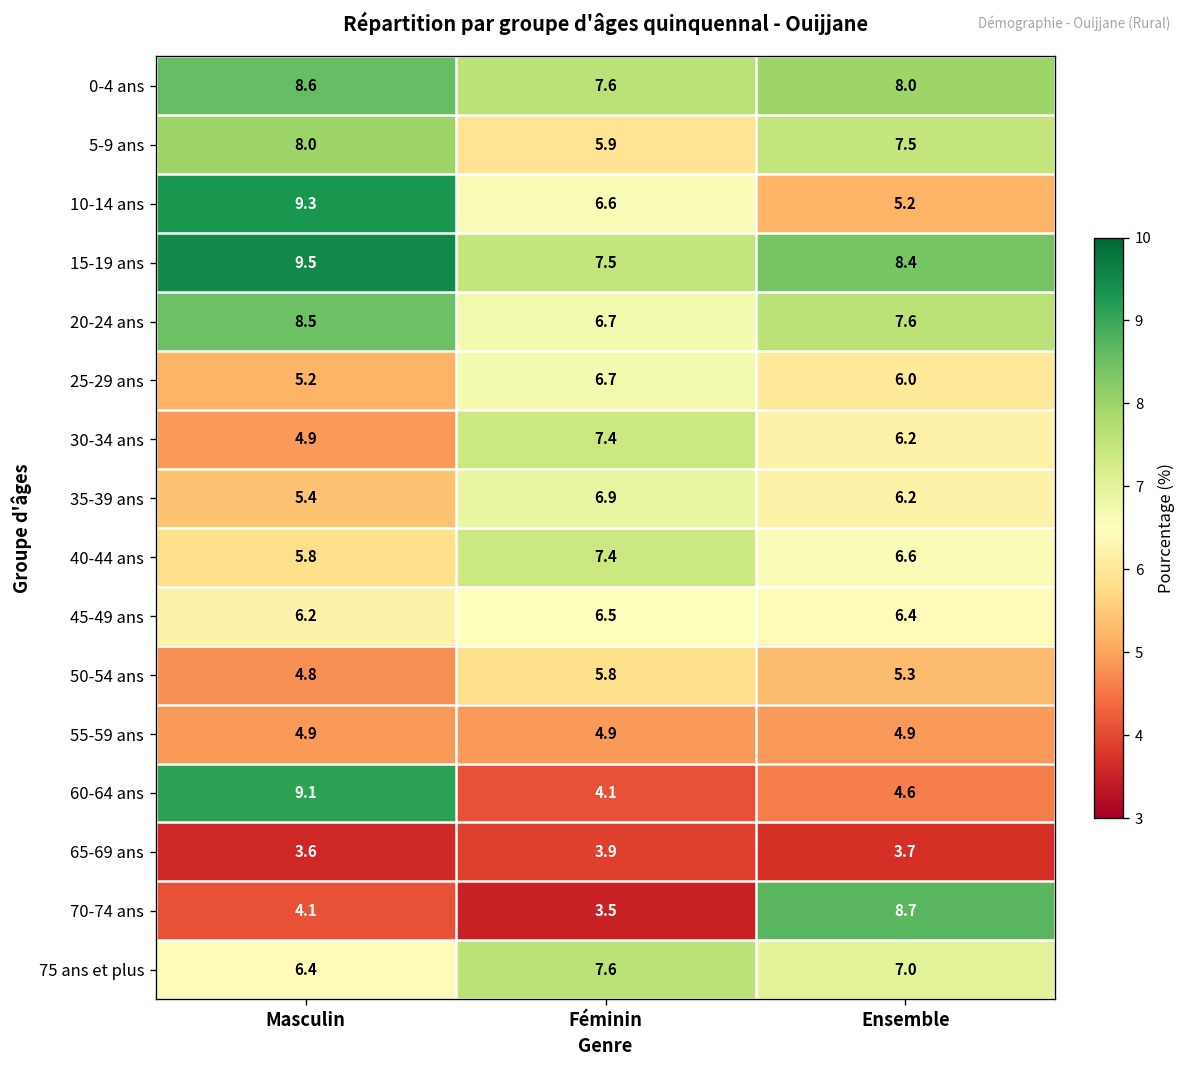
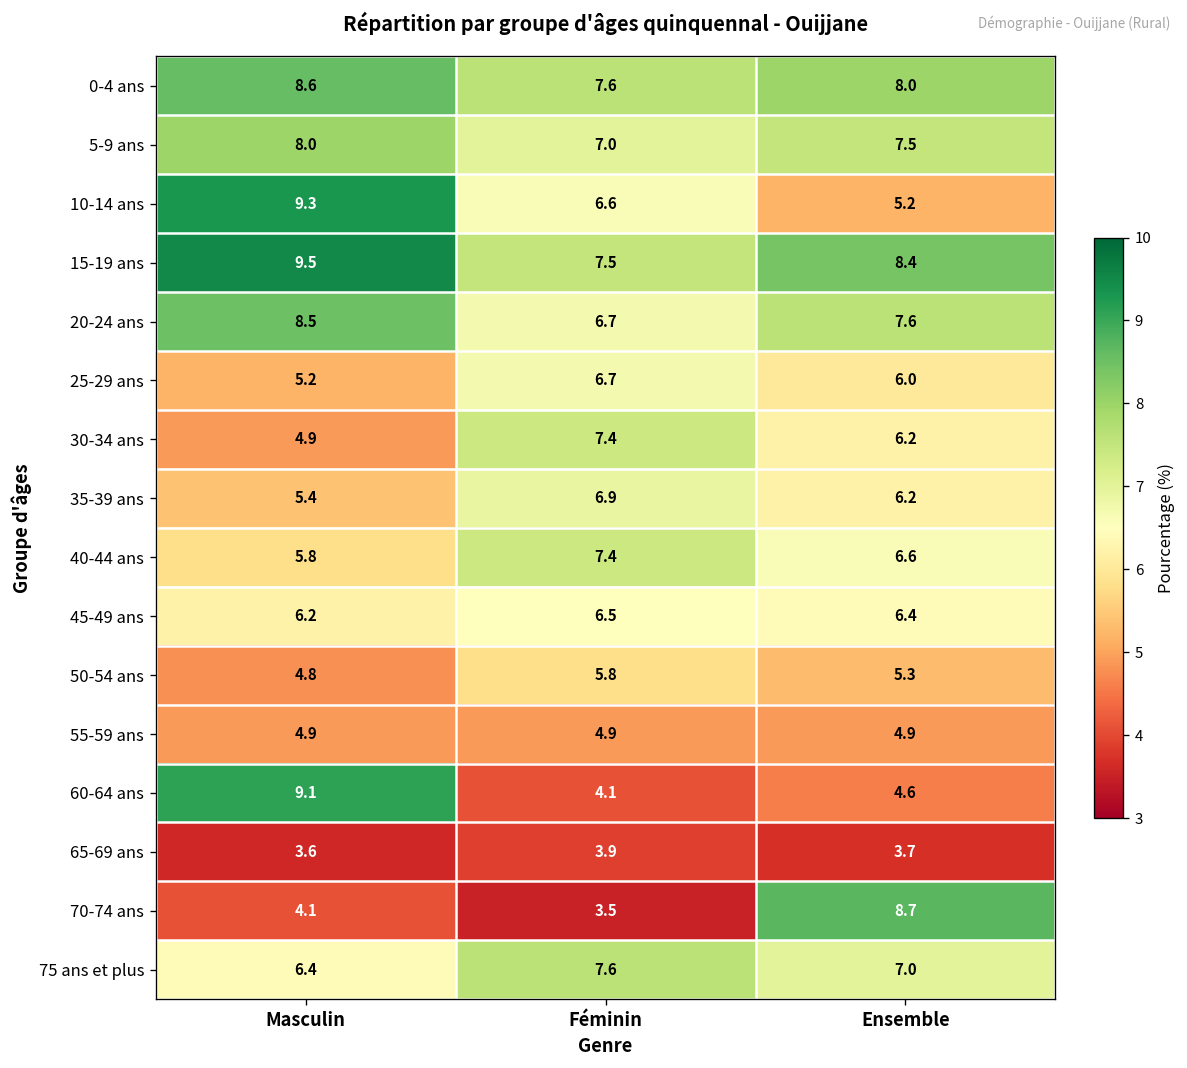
5-9 ans, Féminin: 5.9 -> 7.0
